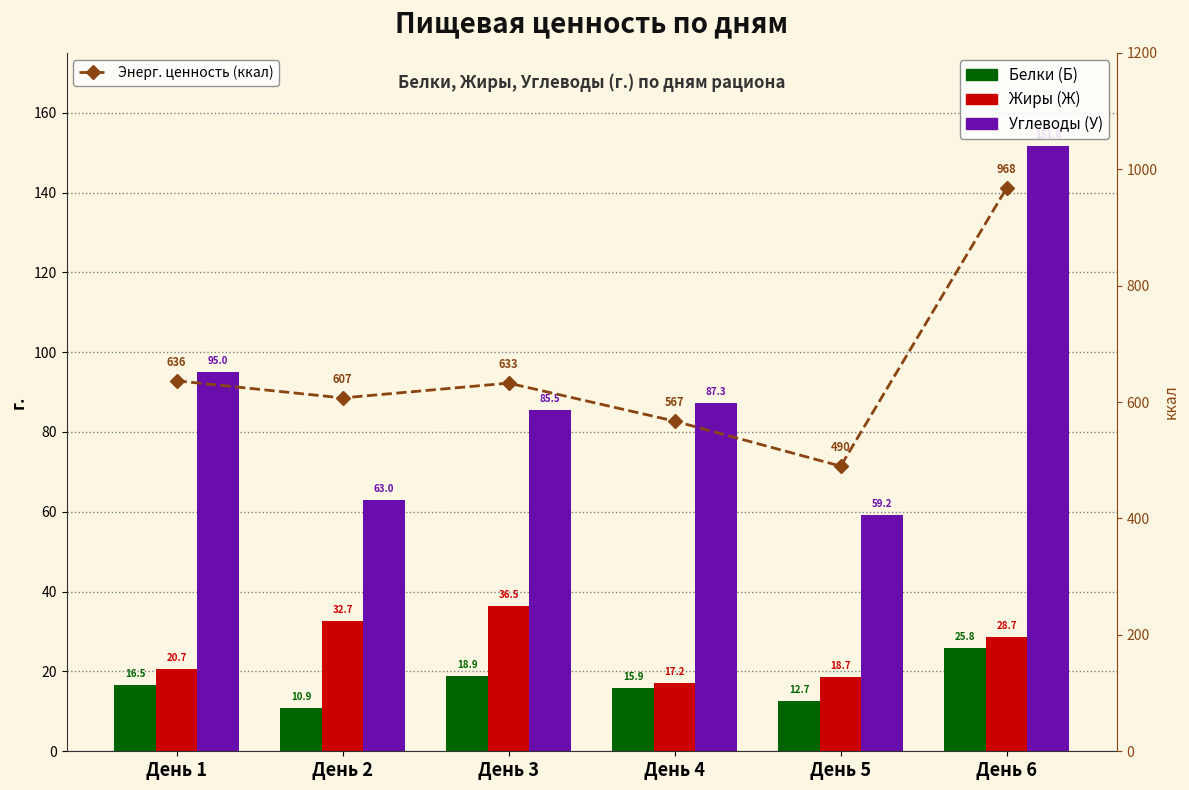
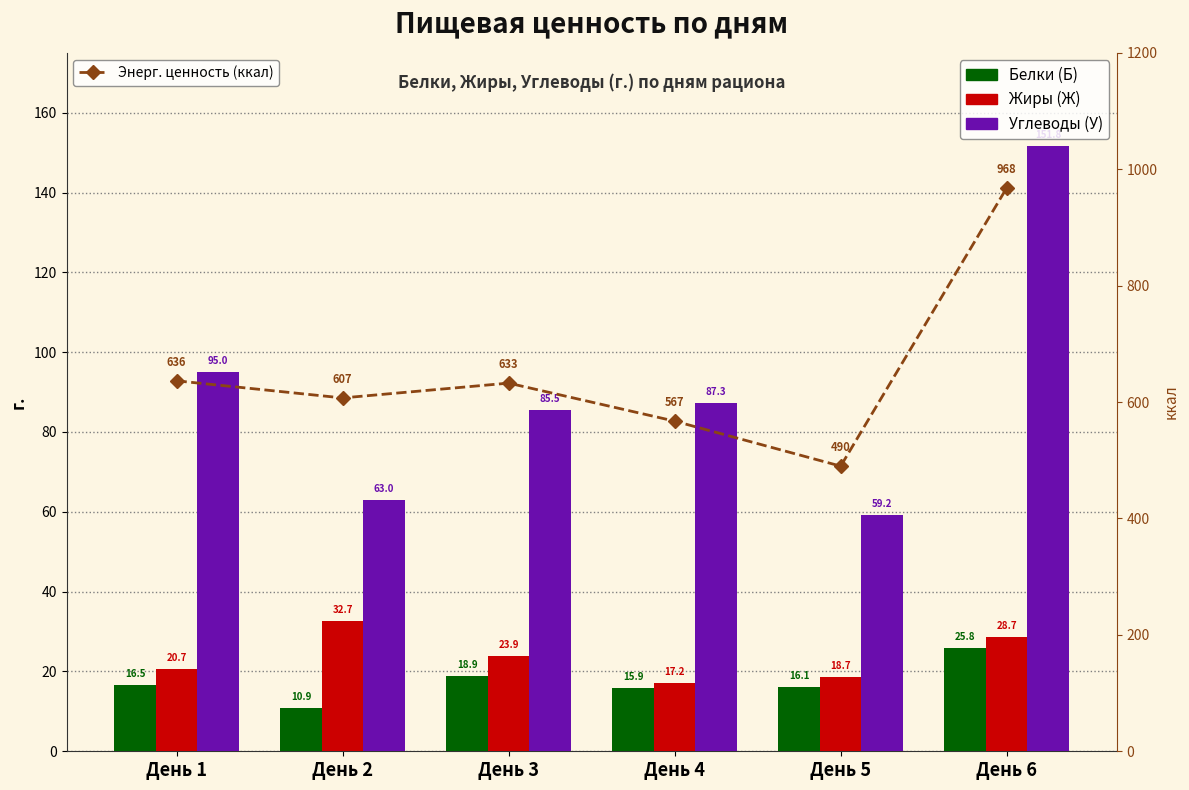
Жиры (Ж), День 3: 36.5 -> 23.9
Белки (Б), День 5: 12.7 -> 16.1
